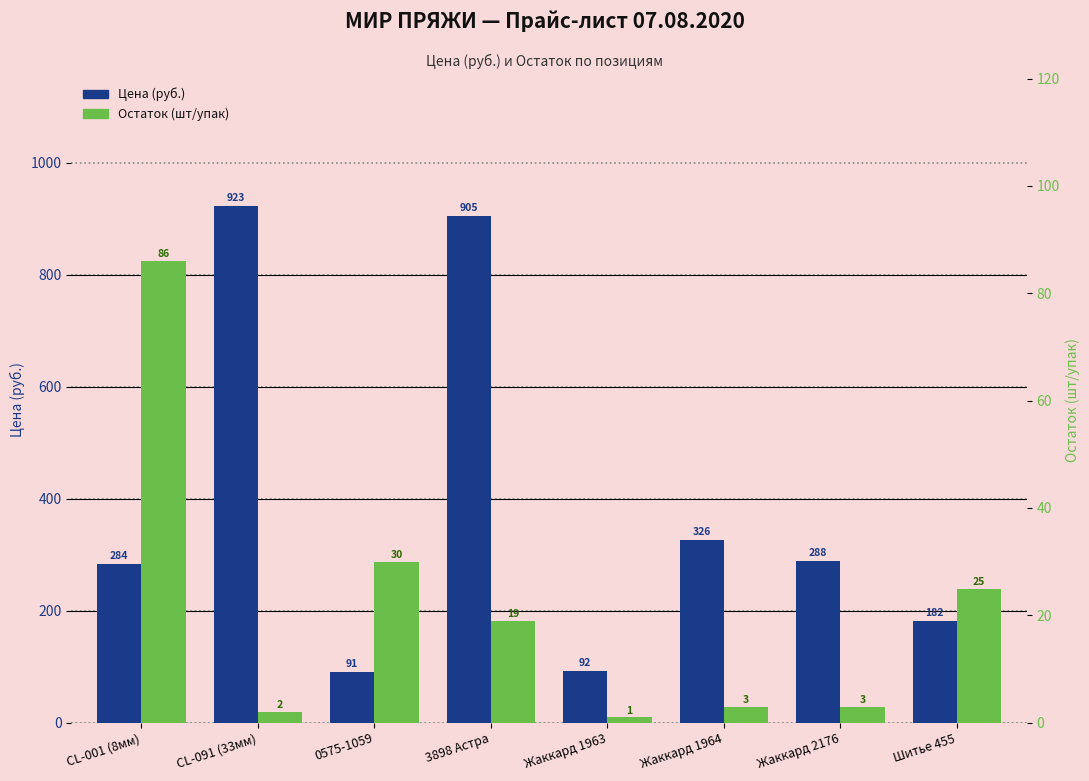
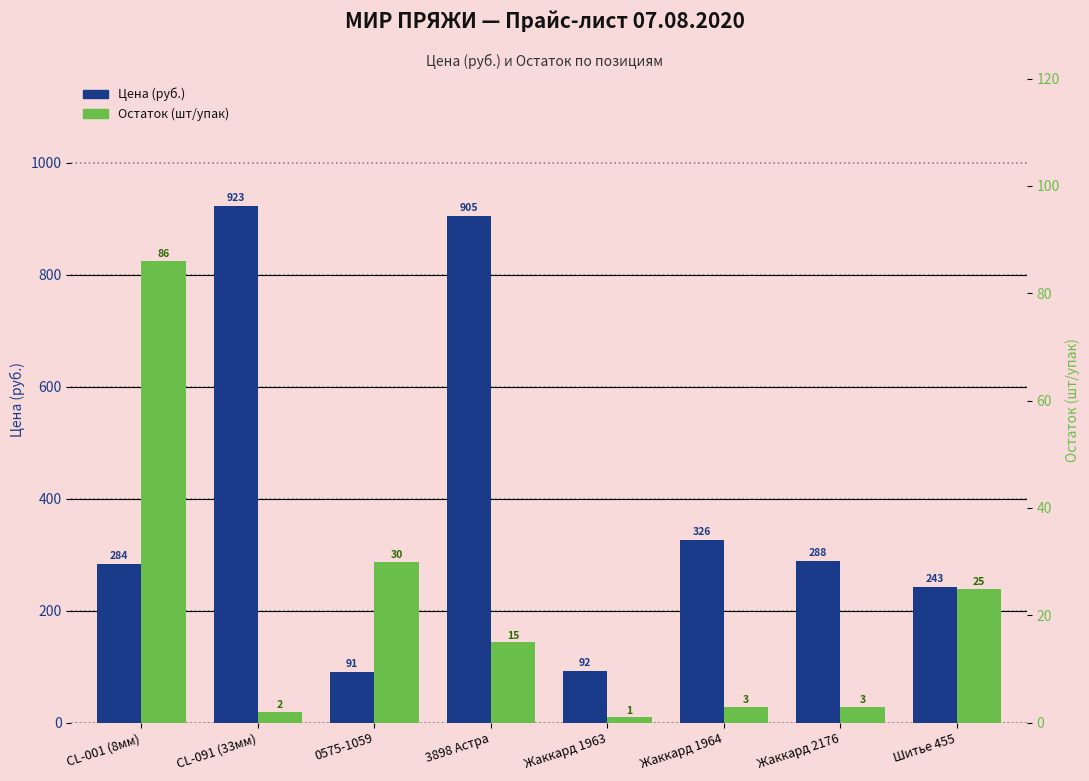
Цена (руб.), Шитье 455: 182 -> 243
Остаток (шт/упак), 3898 Астра: 19 -> 15
